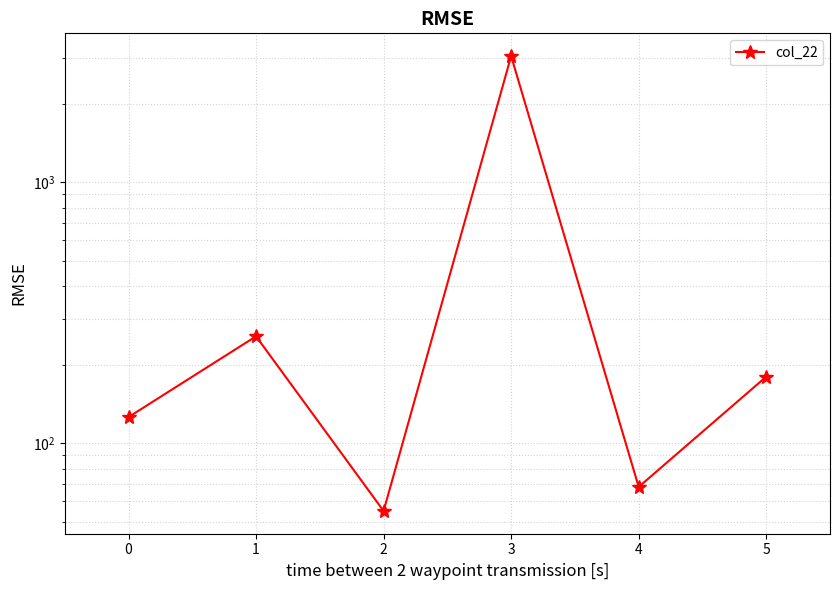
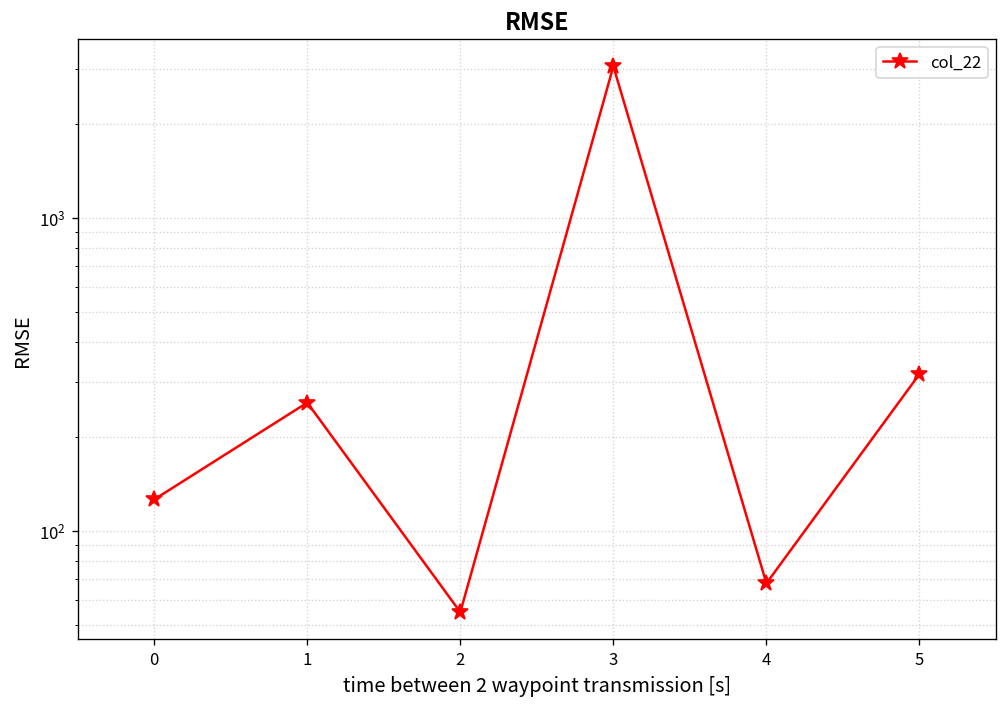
5: 180 -> 320
